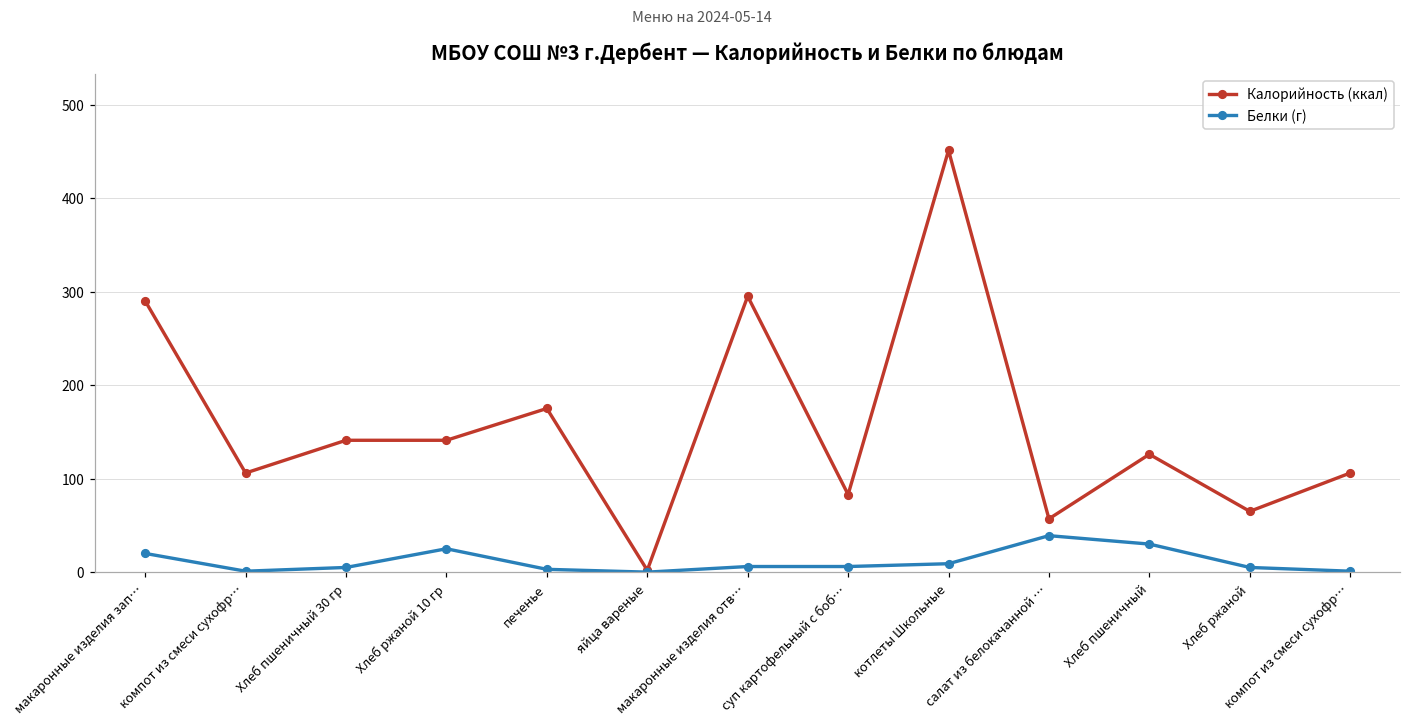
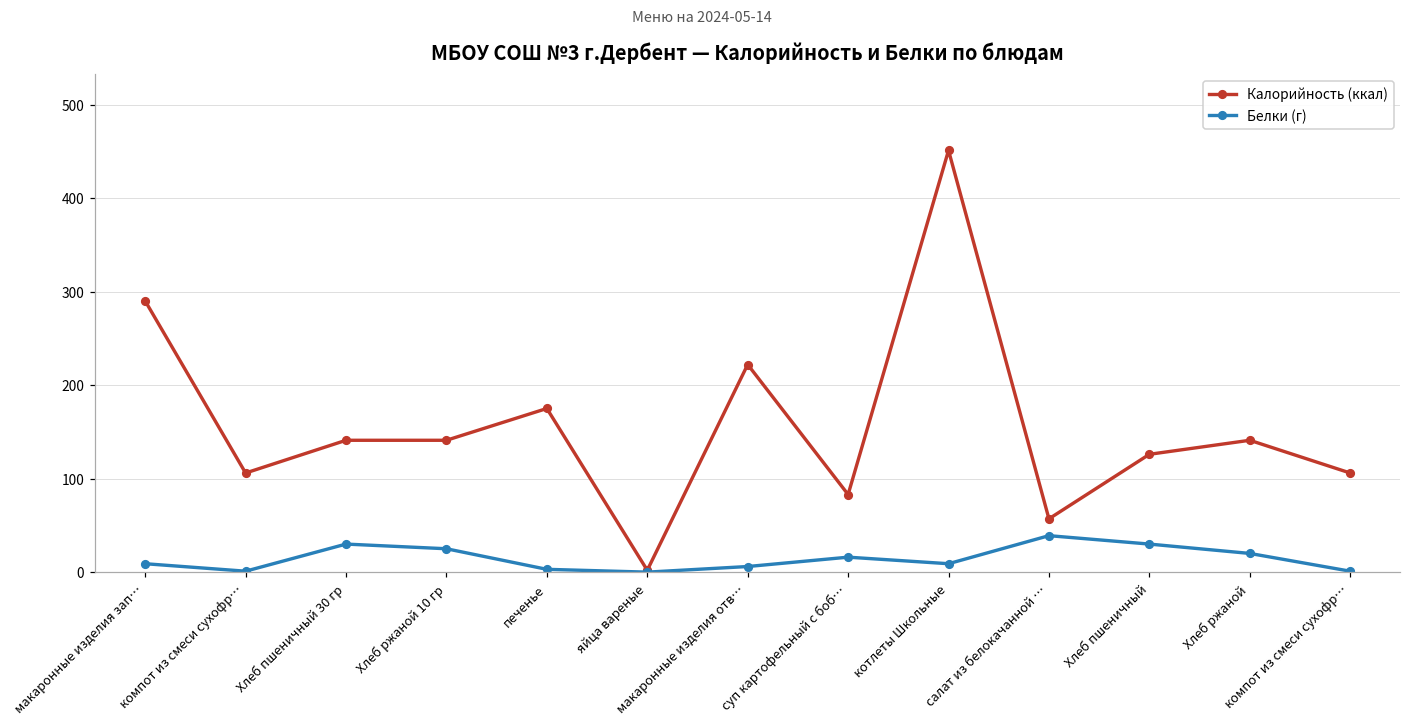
Белки (г), макаронные изделия зап…: 20 -> 10
Белки (г), Хлеб пшеничный 30 гр: 10 -> 30
Калорийность (ккал), макаронные изделия отв…: 300 -> 220
Белки (г), суп картофельный с боб…: 10 -> 20
Калорийность (ккал), Хлеб ржаной: 70 -> 140
Белки (г), Хлеб ржаной: 10 -> 20
